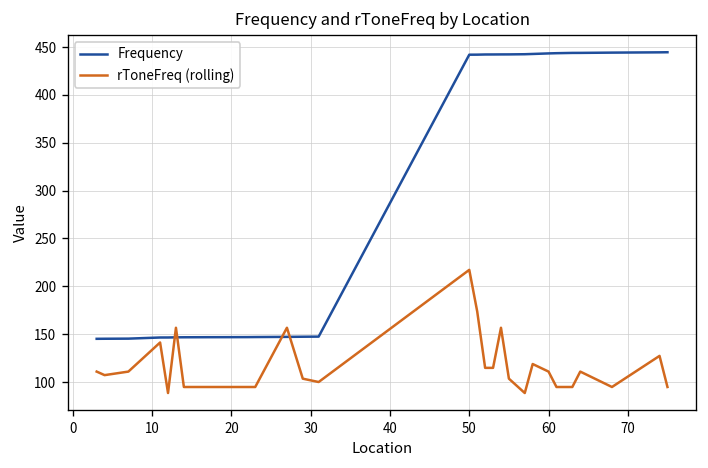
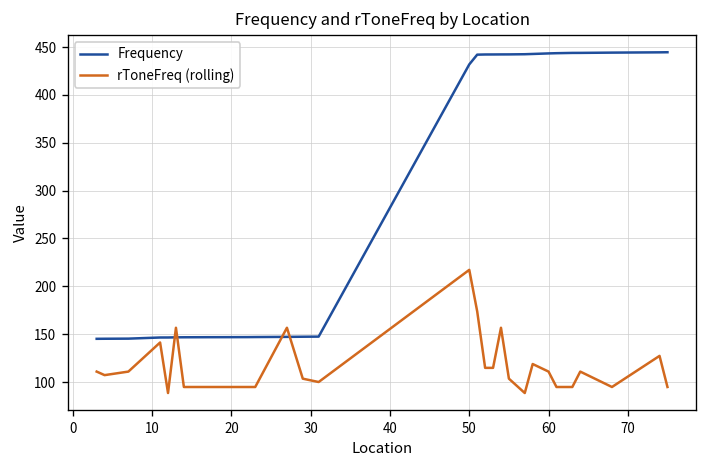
Frequency, 50: 440 -> 430
